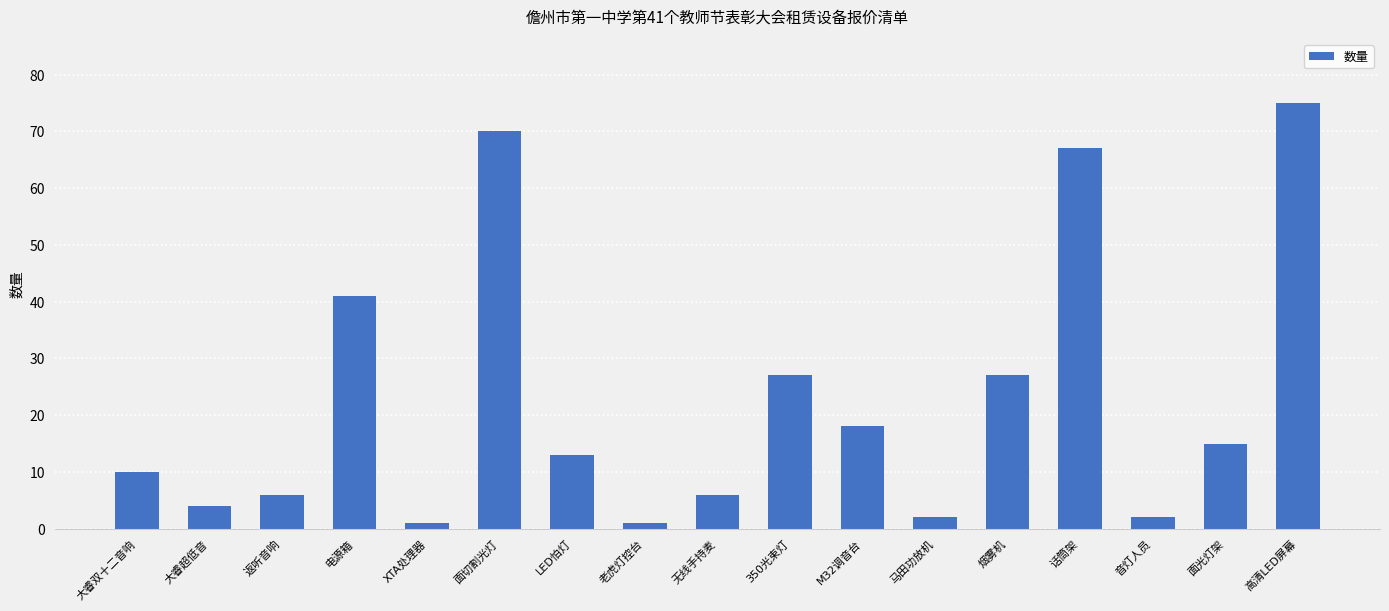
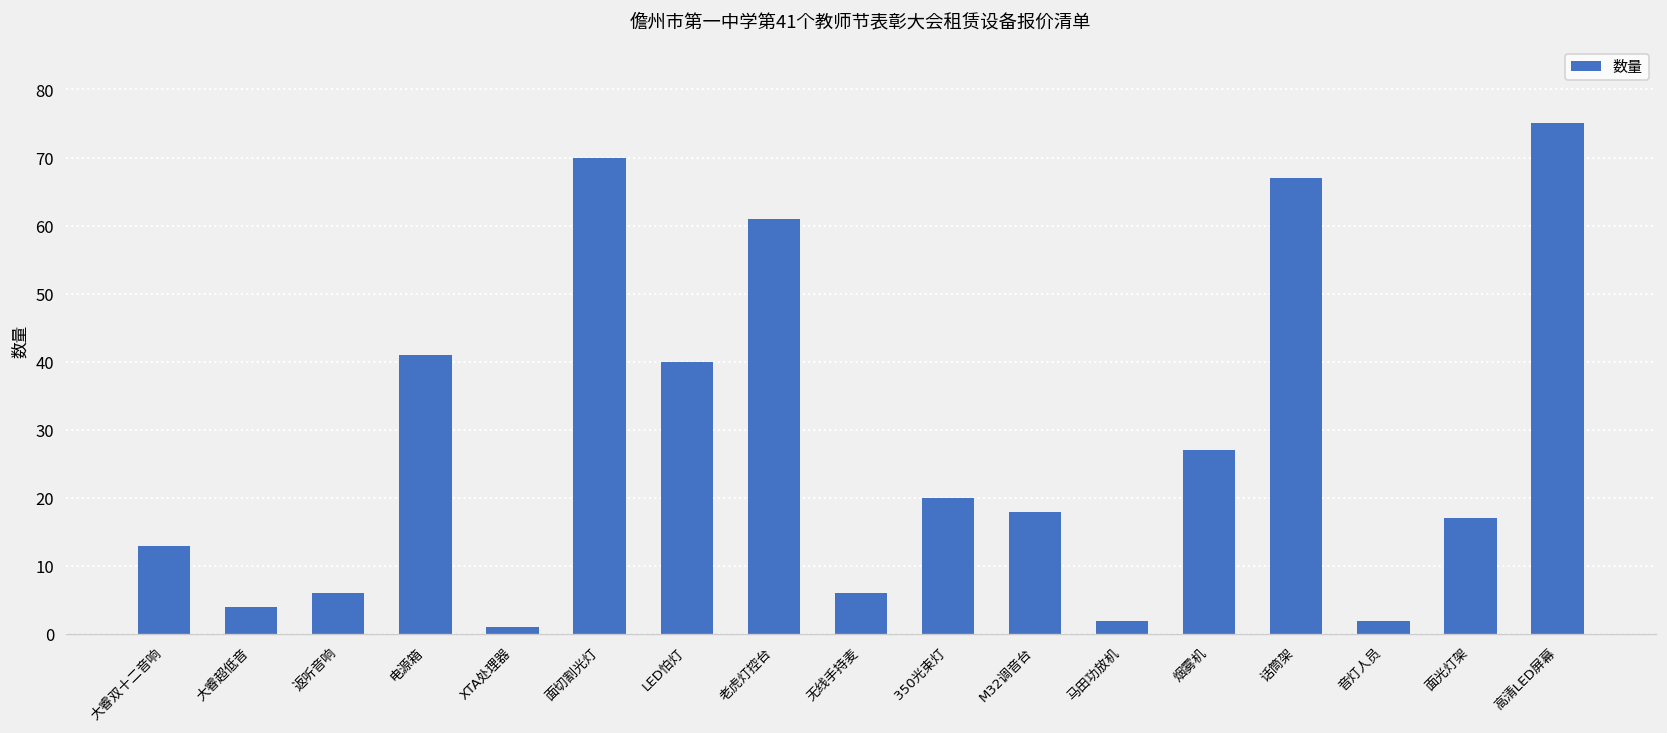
大睿双十二音响: 10 -> 13
LED怕灯: 13 -> 40
老虎灯控台: 1 -> 61
350光束灯: 27 -> 20
面光灯架: 15 -> 17
